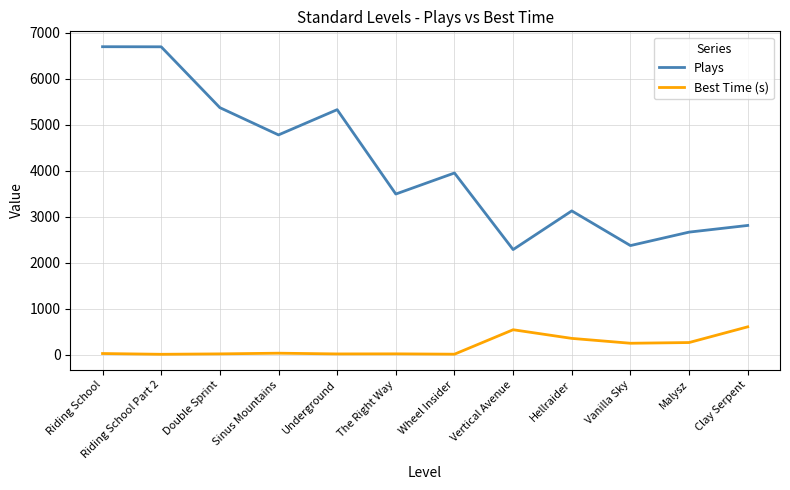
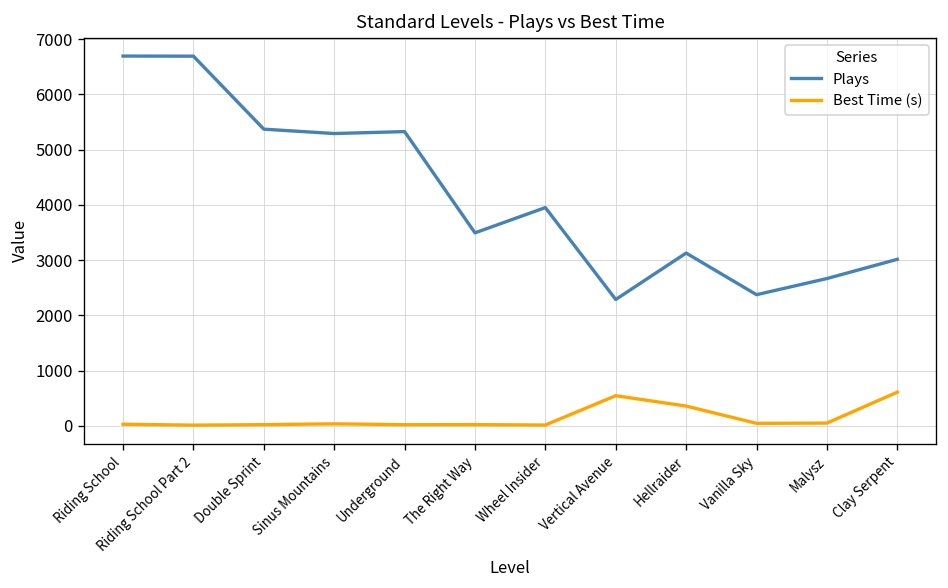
Plays, Sinus Mountains: 4800 -> 5300
Best Time (s), Vanilla Sky: 300 -> 0
Best Time (s), Malysz: 300 -> 100
Plays, Clay Serpent: 2800 -> 3000
